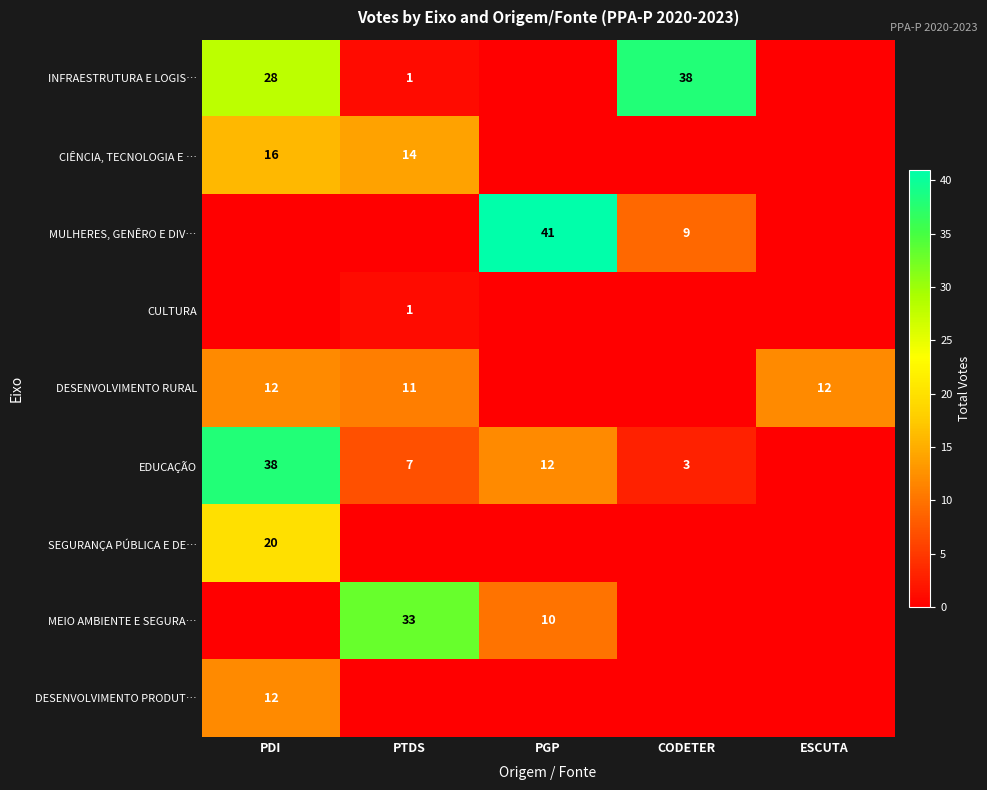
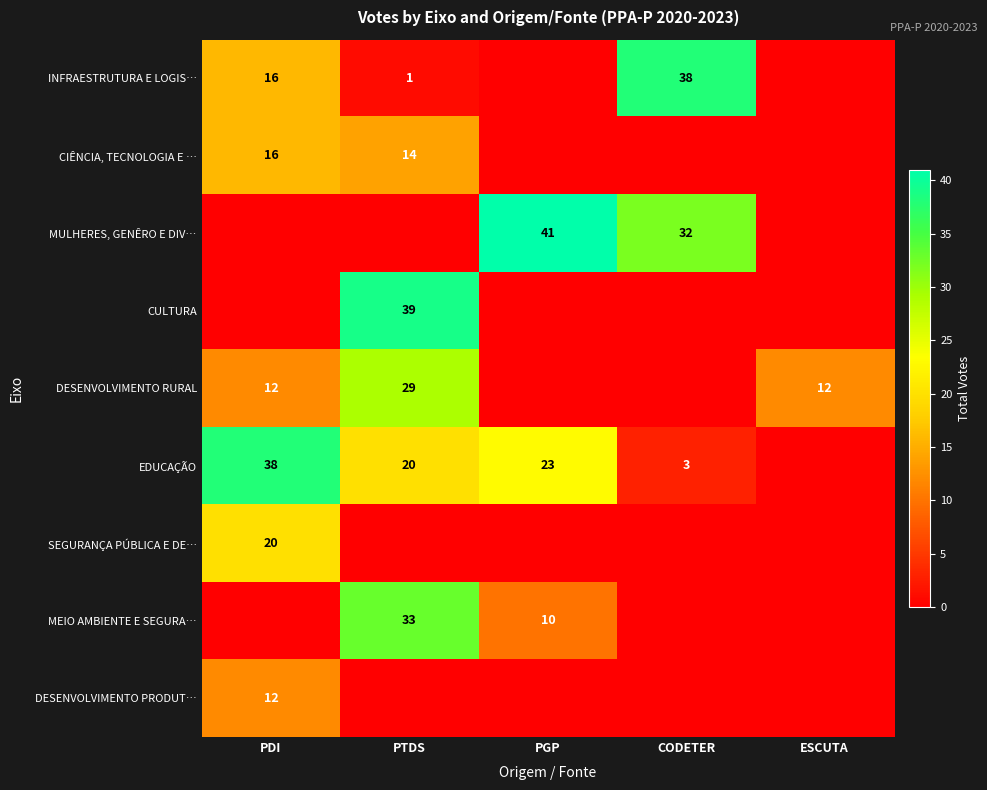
INFRAESTRUTURA E LOGIS…, PDI: 28 -> 16
MULHERES, GENÊRO E DIV…, CODETER: 9 -> 32
CULTURA, PTDS: 1 -> 39
DESENVOLVIMENTO RURAL, PTDS: 11 -> 29
EDUCAÇÃO, PTDS: 7 -> 20
EDUCAÇÃO, PGP: 12 -> 23
